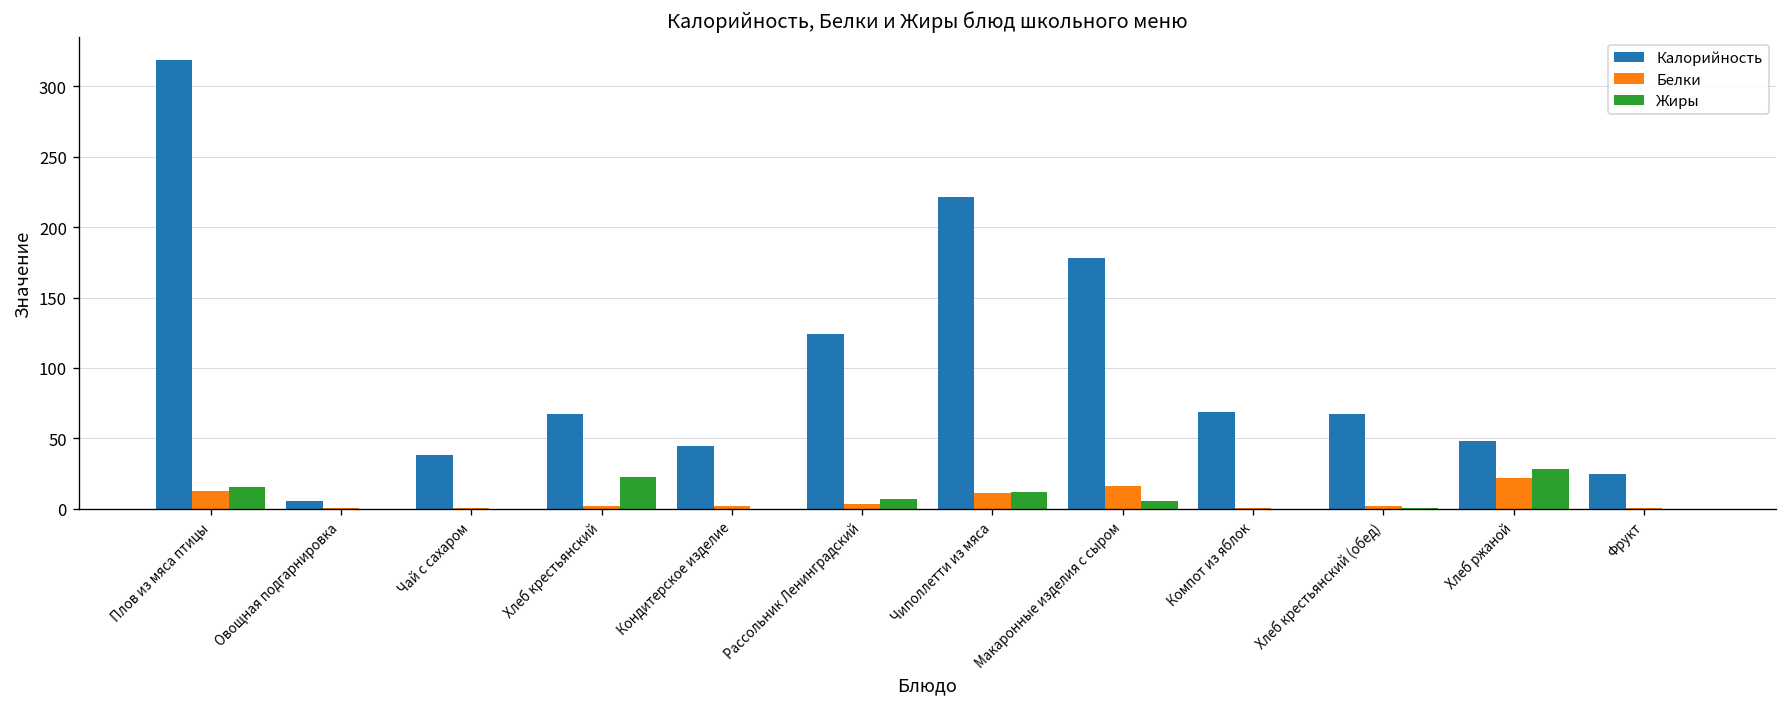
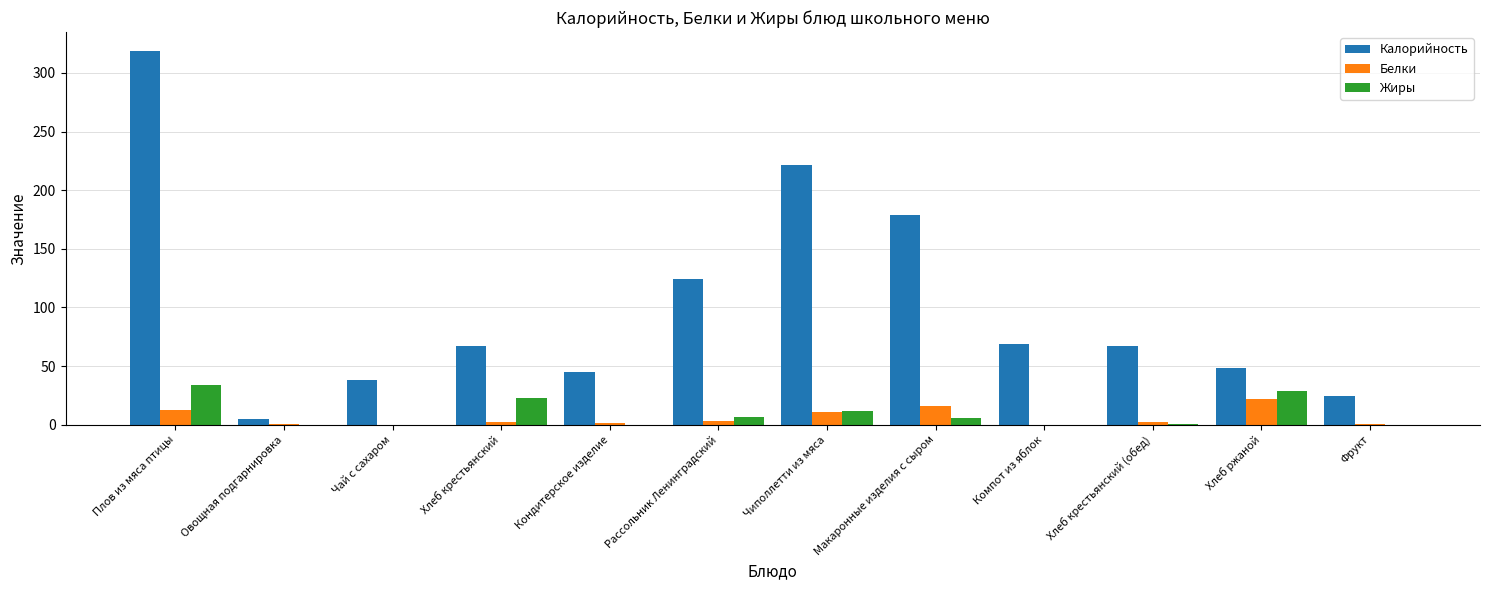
Жиры, Плов из мяса птицы: 15 -> 33
